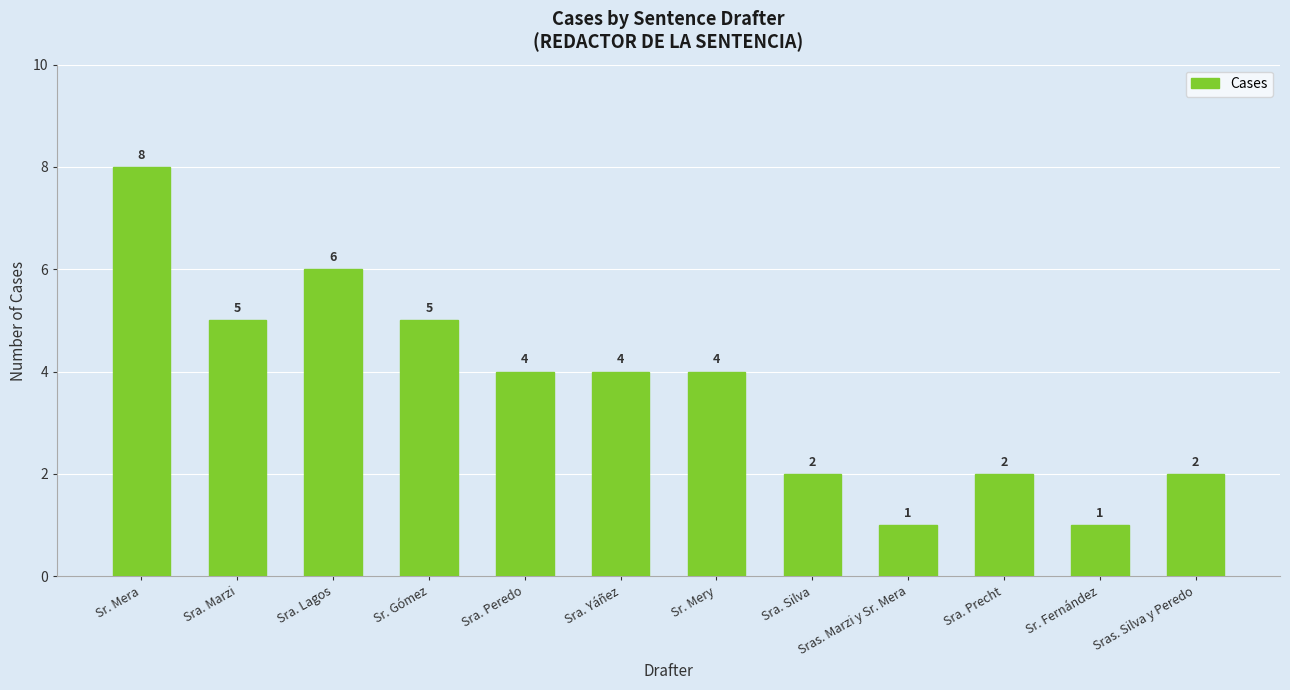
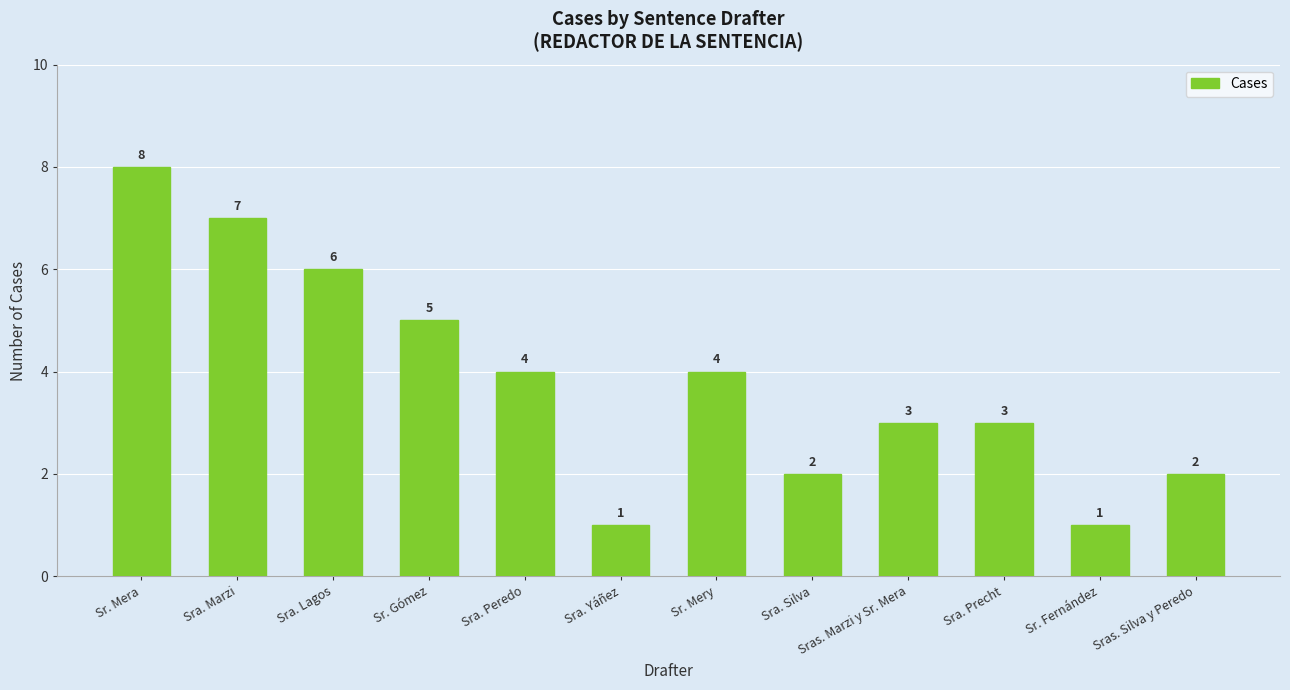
Sra. Marzi: 5 -> 7
Sra. Yáñez: 4 -> 1
Sras. Marzi y Sr. Mera: 1 -> 3
Sra. Precht: 2 -> 3
